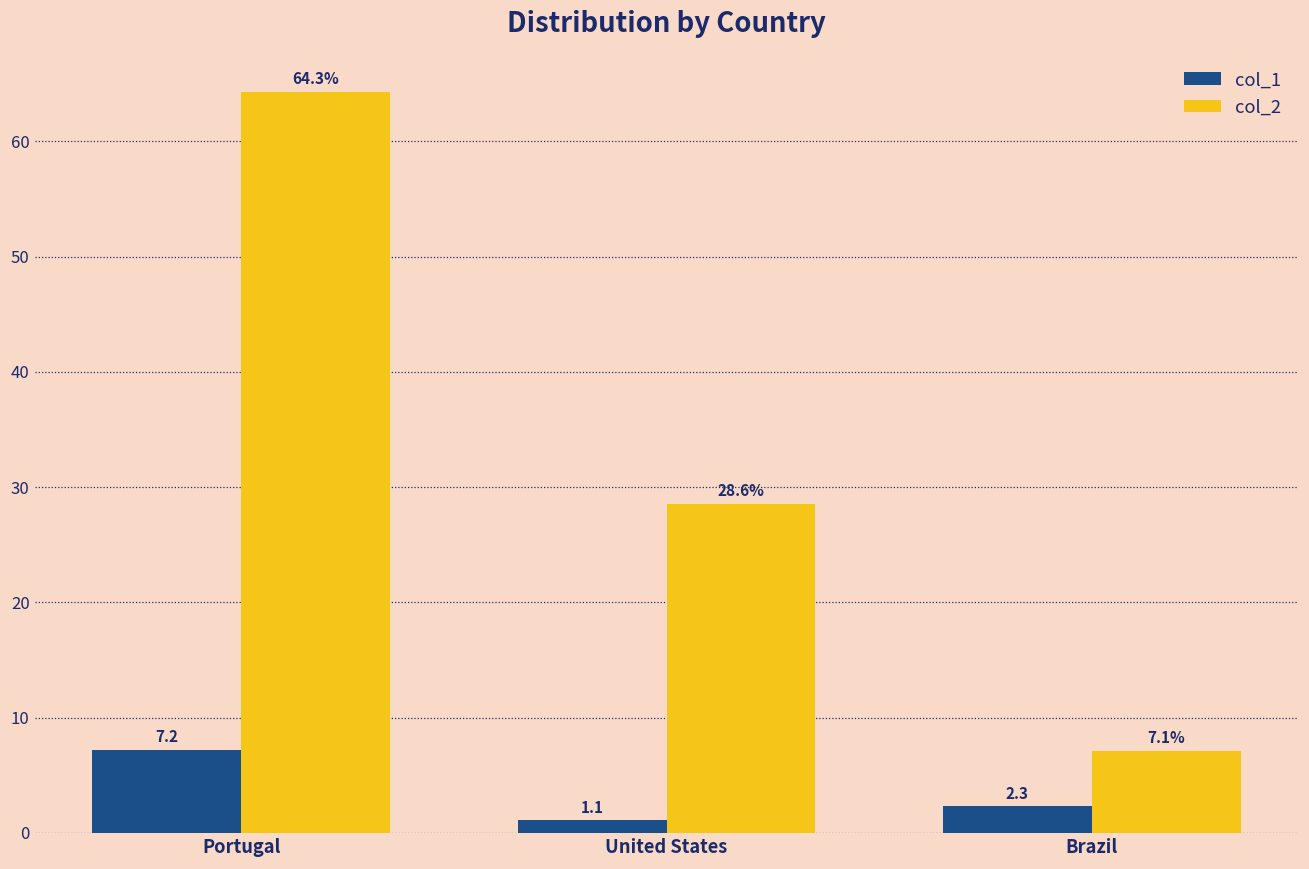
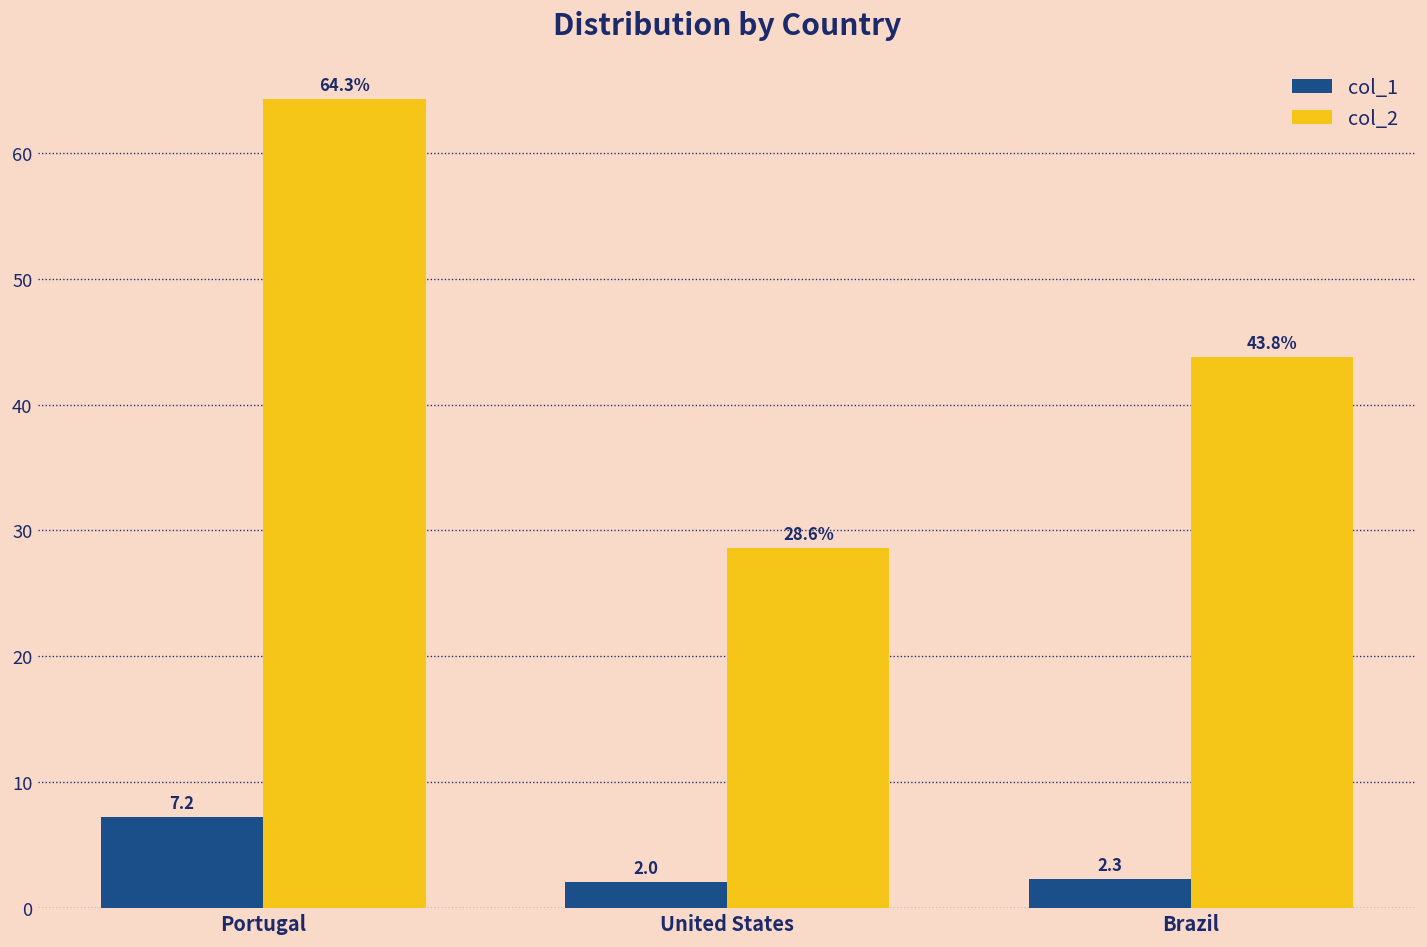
col_1, United States: 1.1 -> 2.0
col_2, Brazil: 7.1% -> 43.8%
